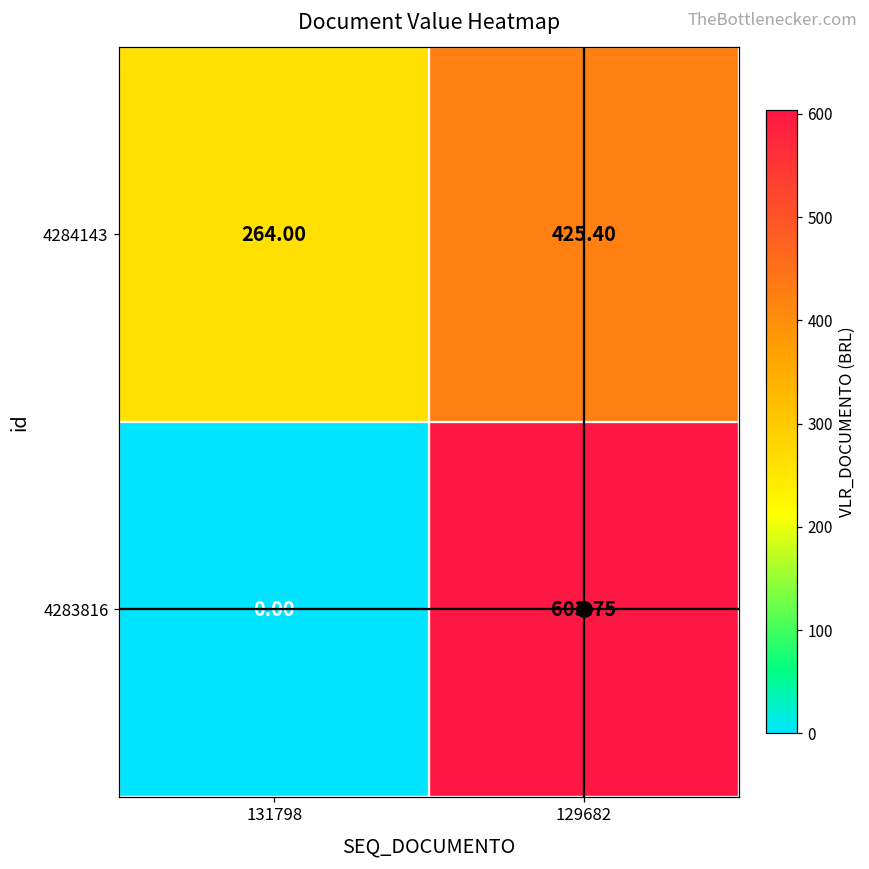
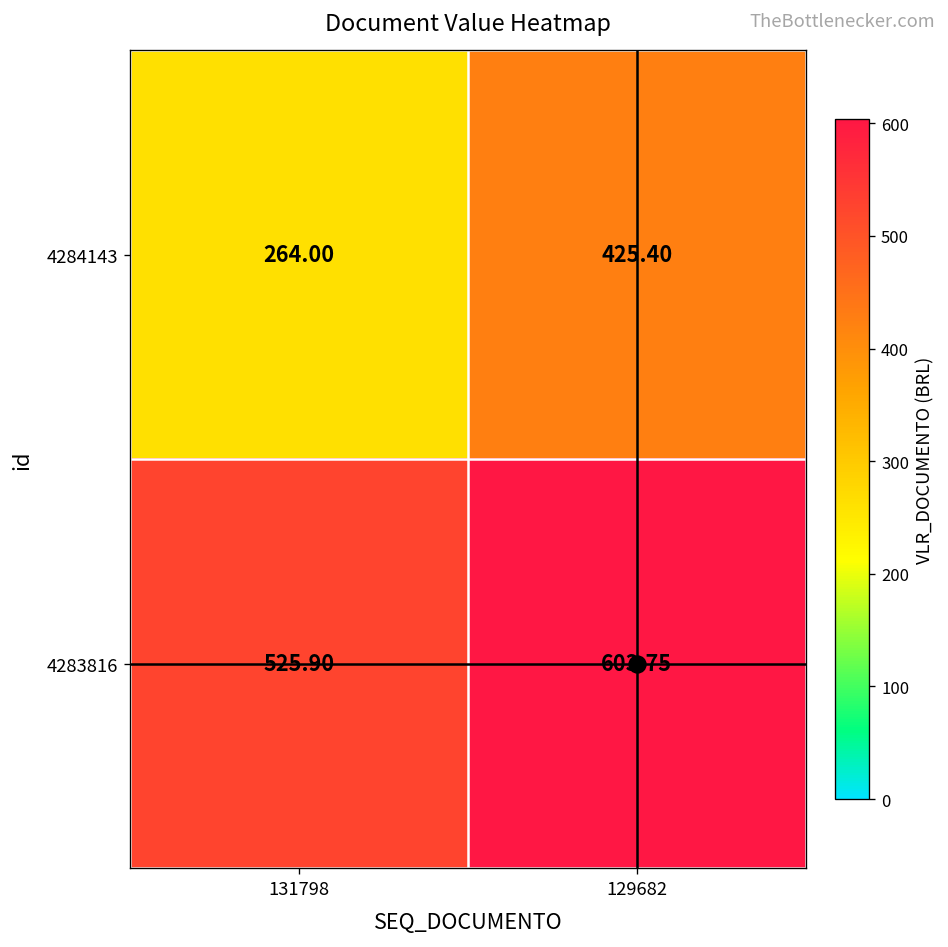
4283816, 131798: 0.00 -> 525.90
